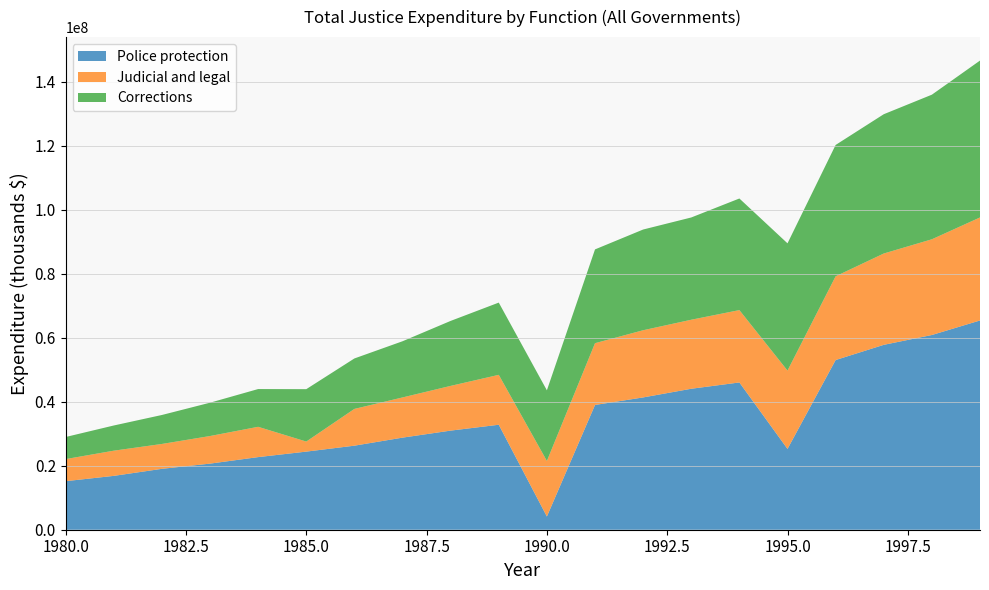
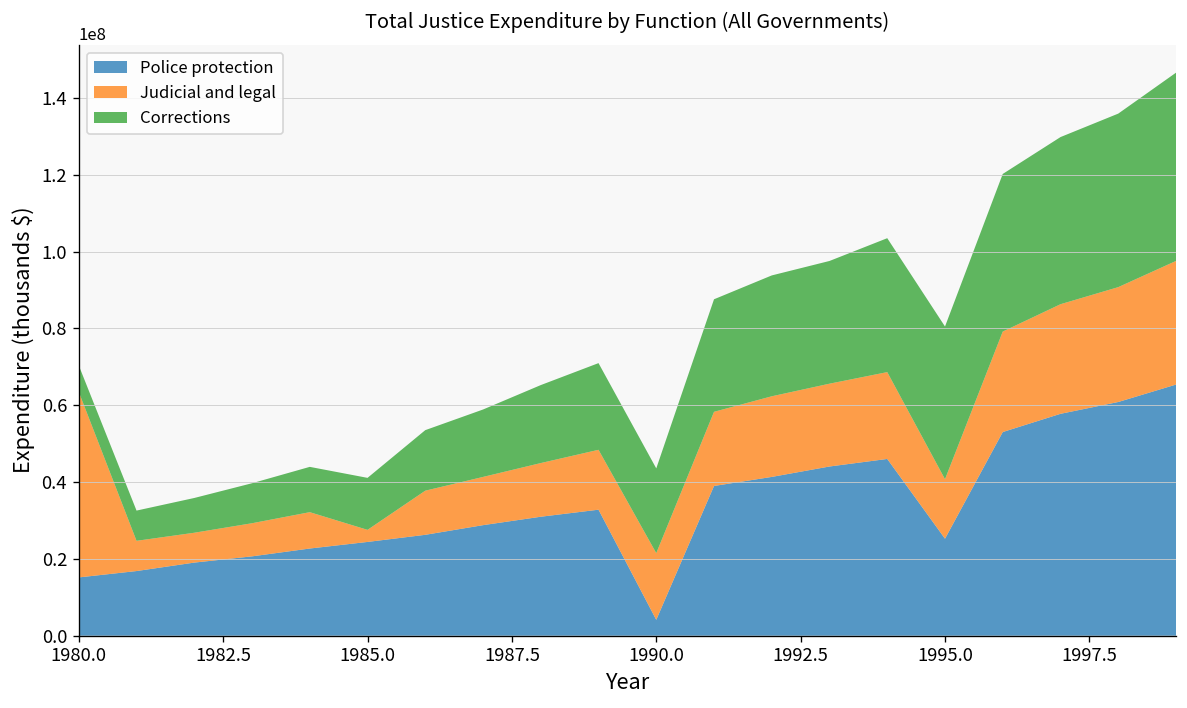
Judicial and legal, 1980.0: 7000000 -> 48000000
Corrections, 1985.0: 16000000 -> 14000000
Judicial and legal, 1995.0: 24000000 -> 15000000
